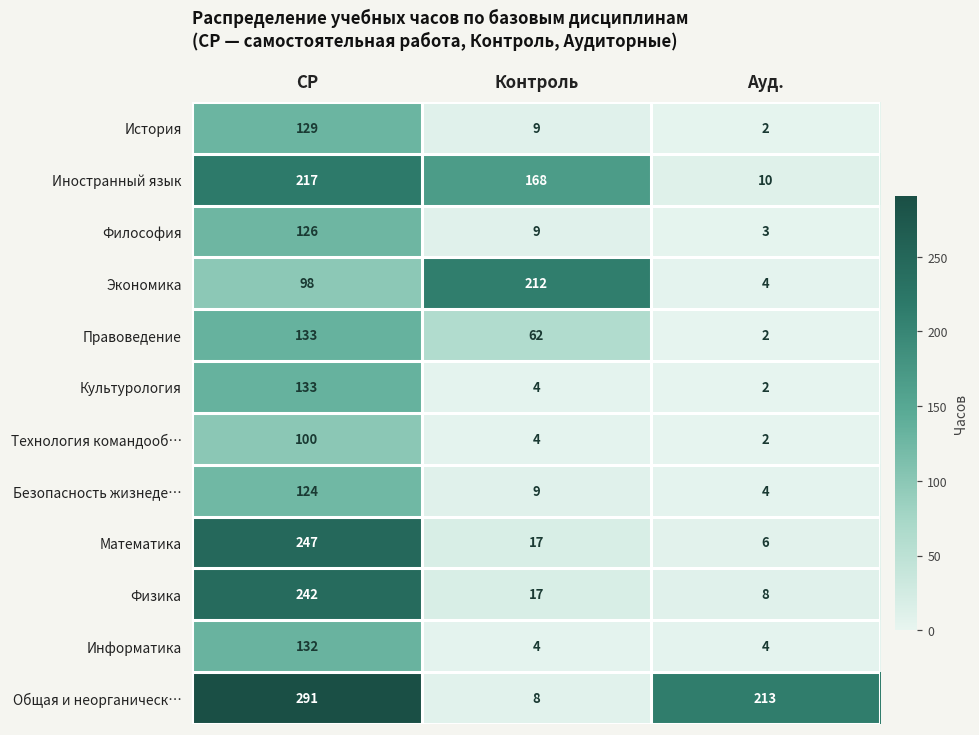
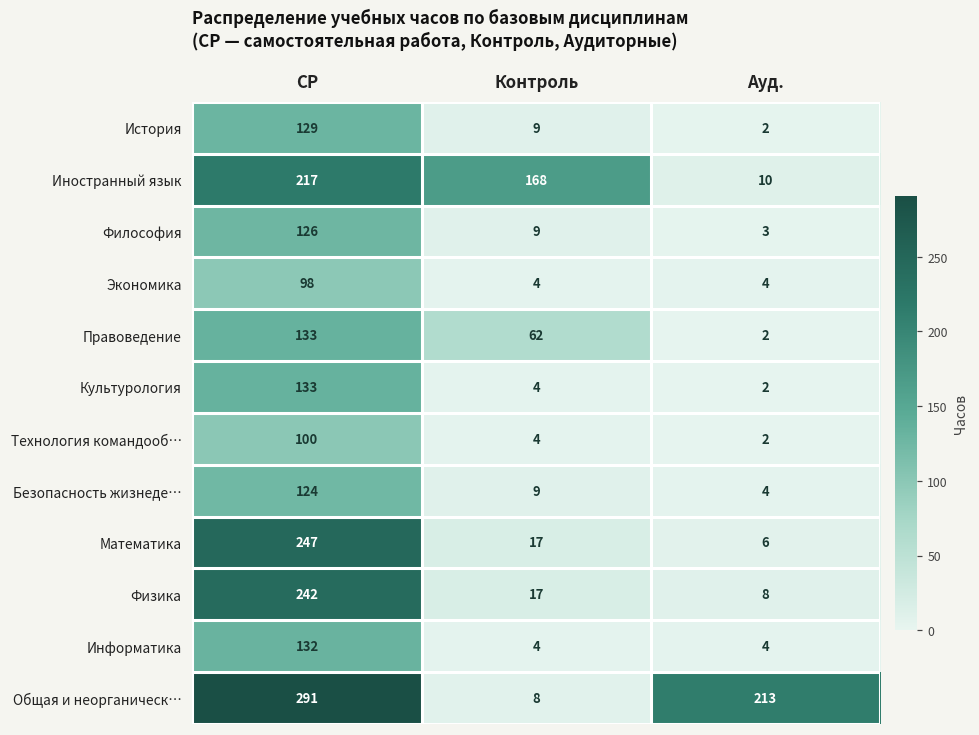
Экономика, Контроль: 212 -> 4
